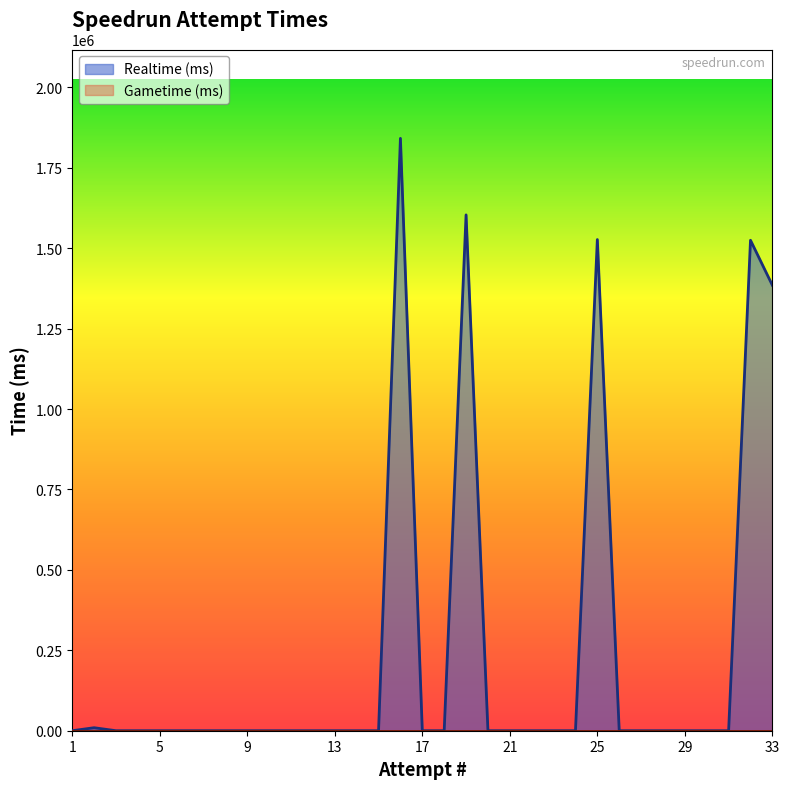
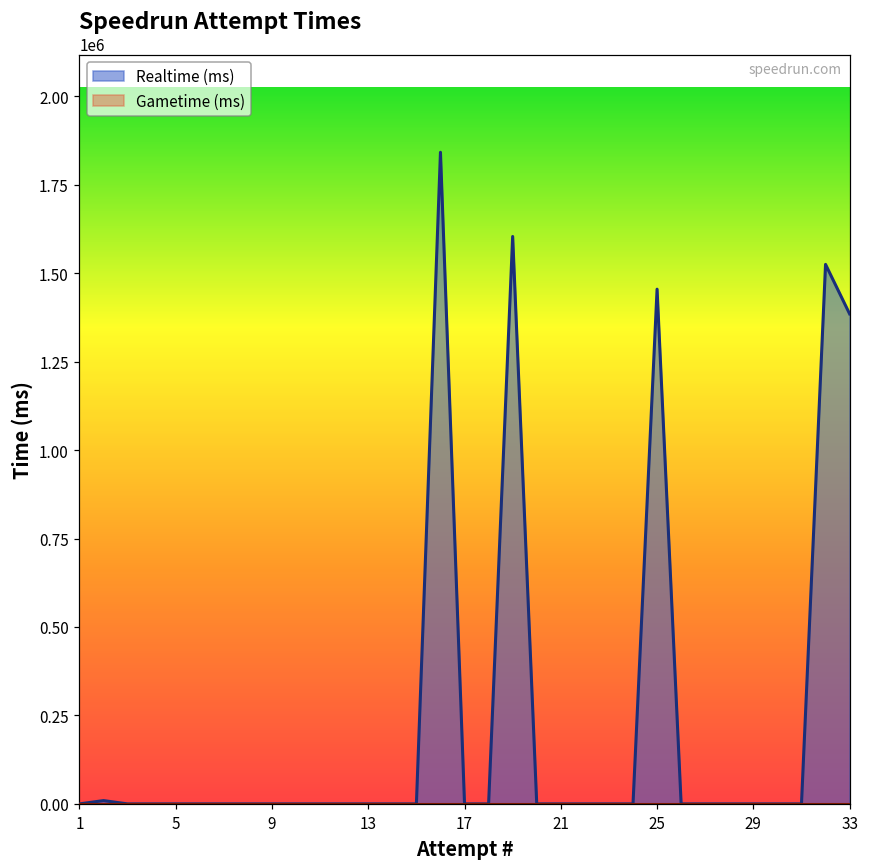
Realtime (ms), 25: 1530000 -> 1450000
